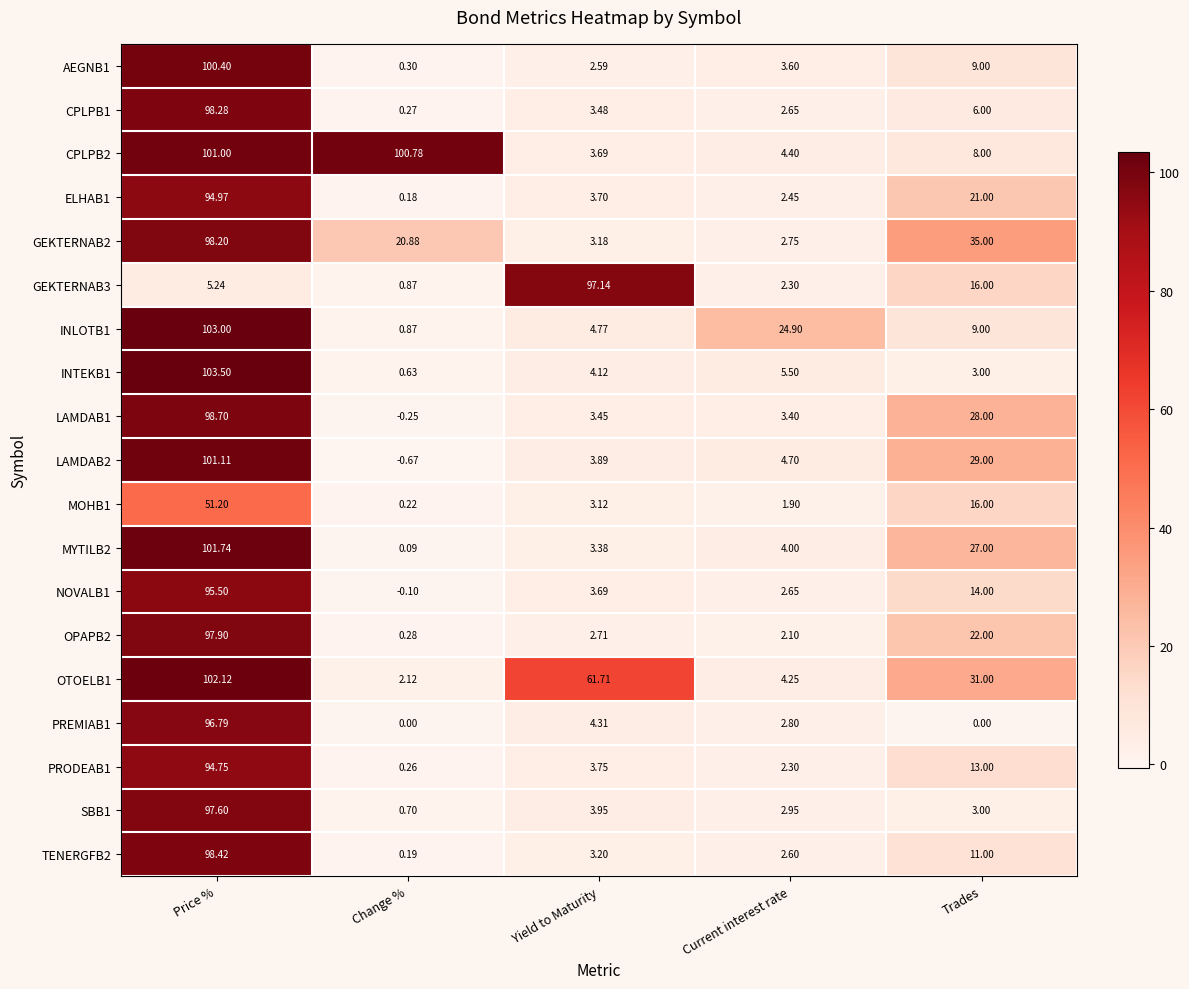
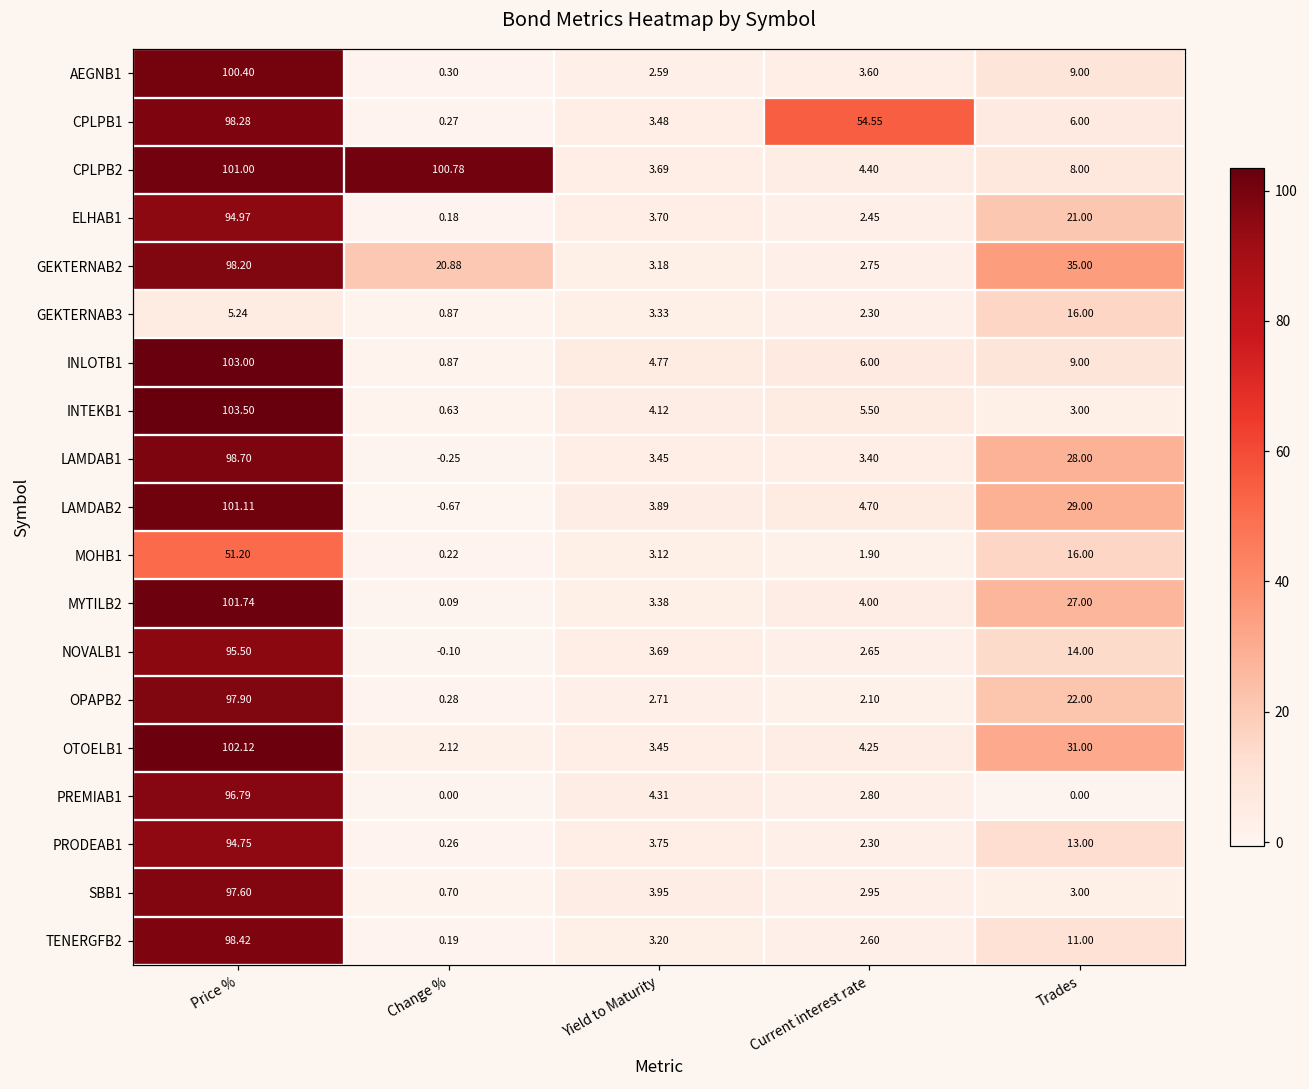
CPLPB1, Current interest rate: 2.65 -> 54.55
GEKTERNAB3, Yield to Maturity: 97.14 -> 3.33
INLOTB1, Current interest rate: 24.90 -> 6.00
OTOELB1, Yield to Maturity: 61.71 -> 3.45
